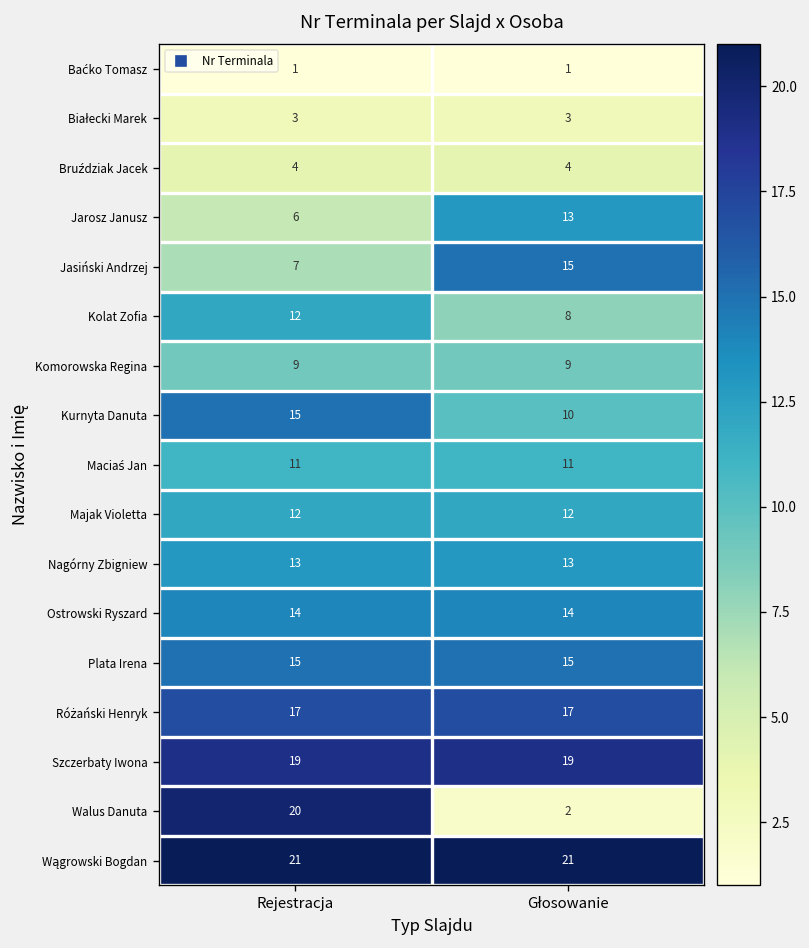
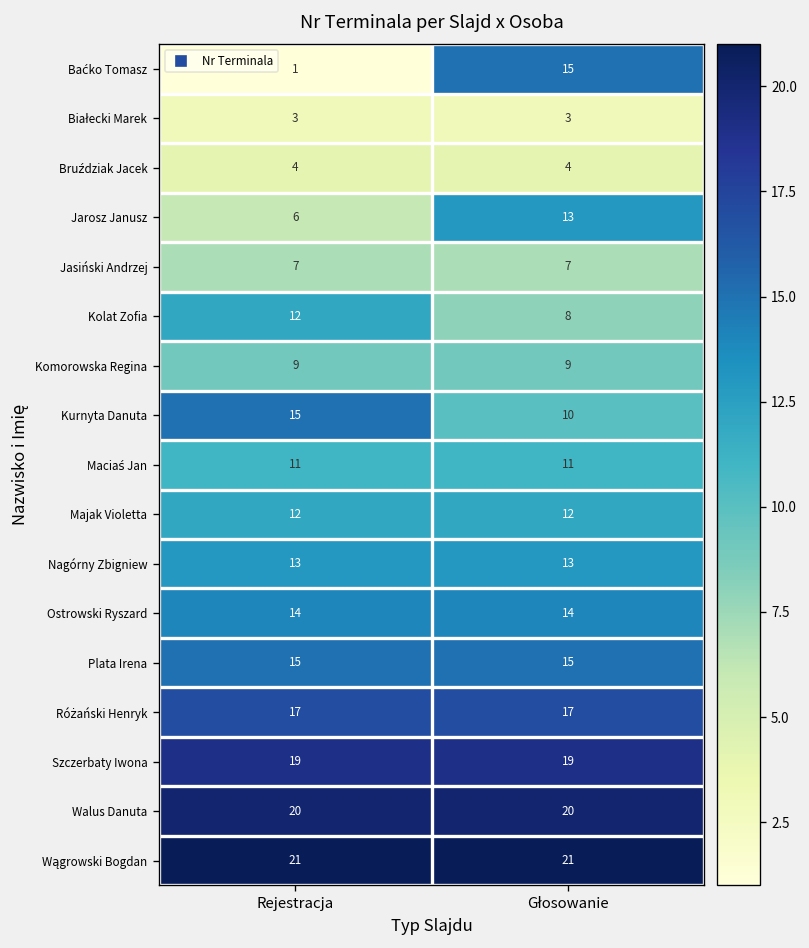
Baćko Tomasz, Głosowanie: 1 -> 15
Jasiński Andrzej, Głosowanie: 15 -> 7
Walus Danuta, Głosowanie: 2 -> 20
